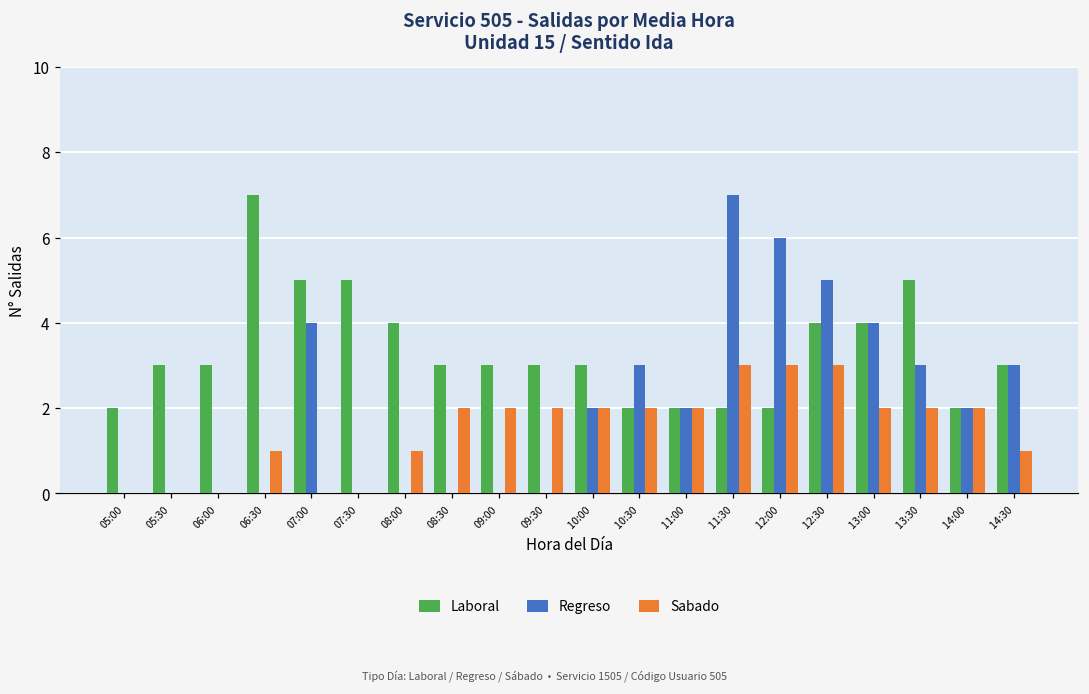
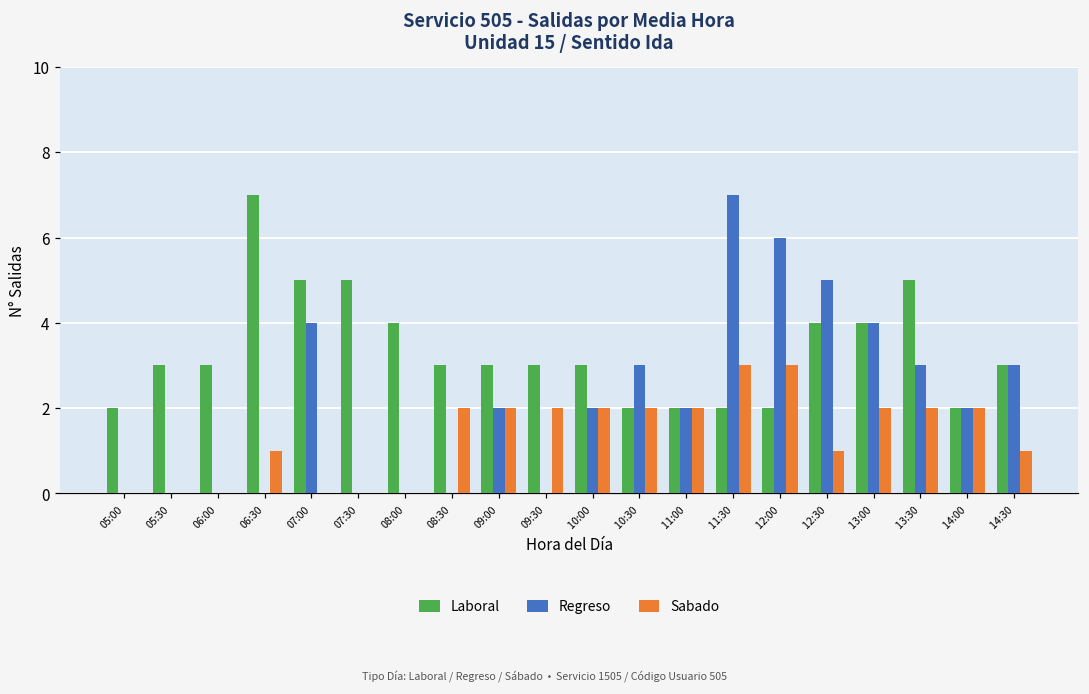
Sabado, 08:00: 1 -> 0
Regreso, 09:00: 0 -> 2
Sabado, 12:30: 3 -> 1
